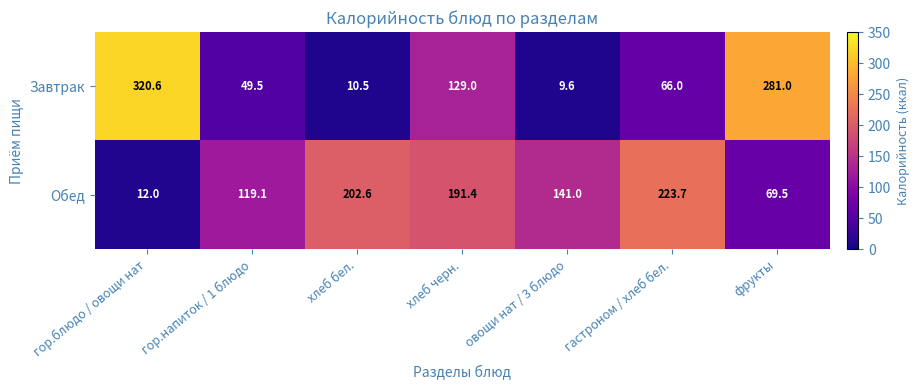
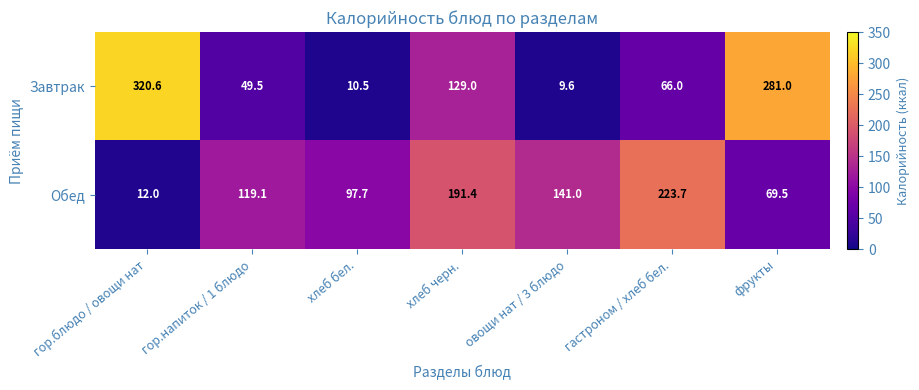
Обед, хлеб бел.: 202.6 -> 97.7
